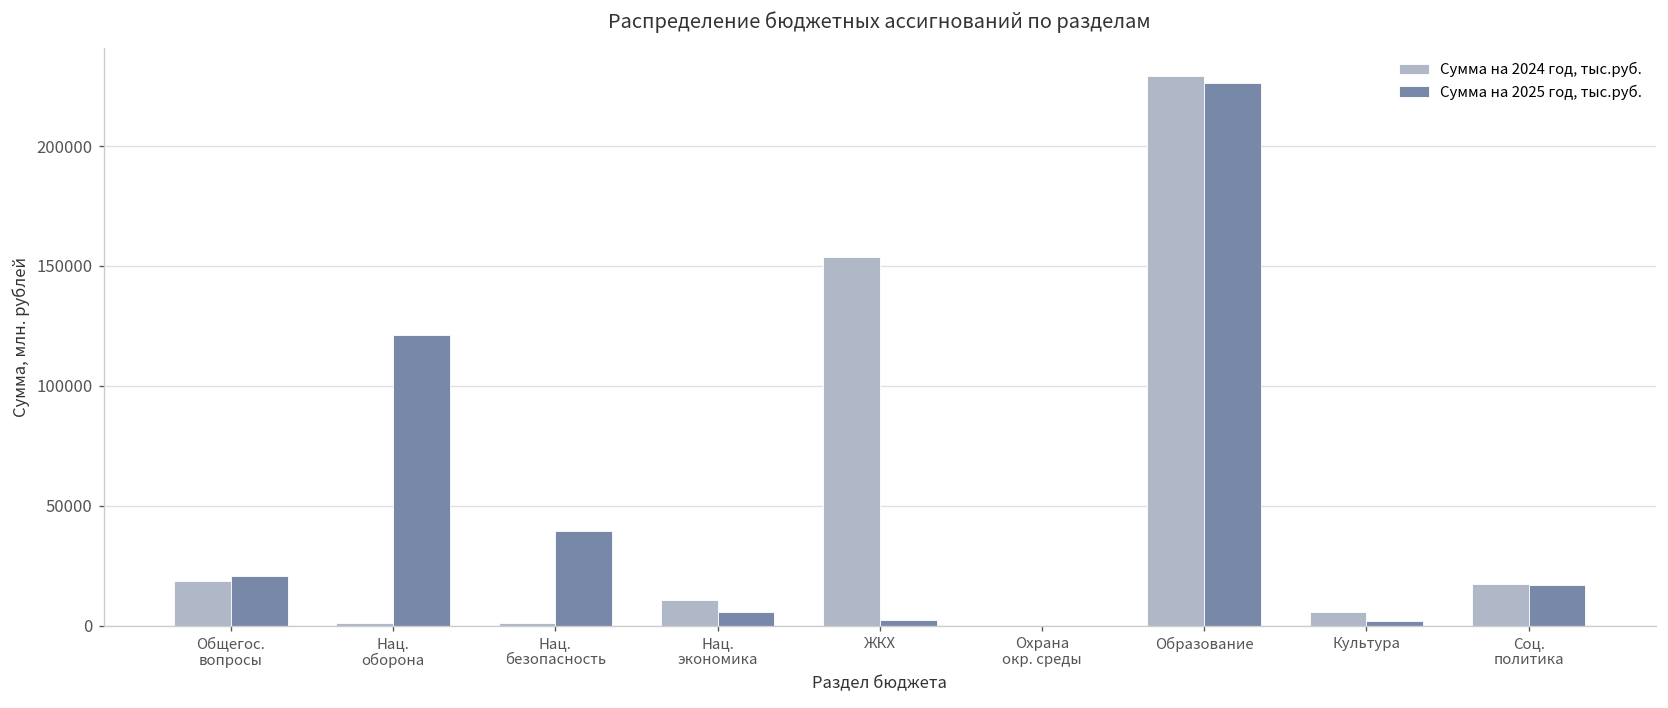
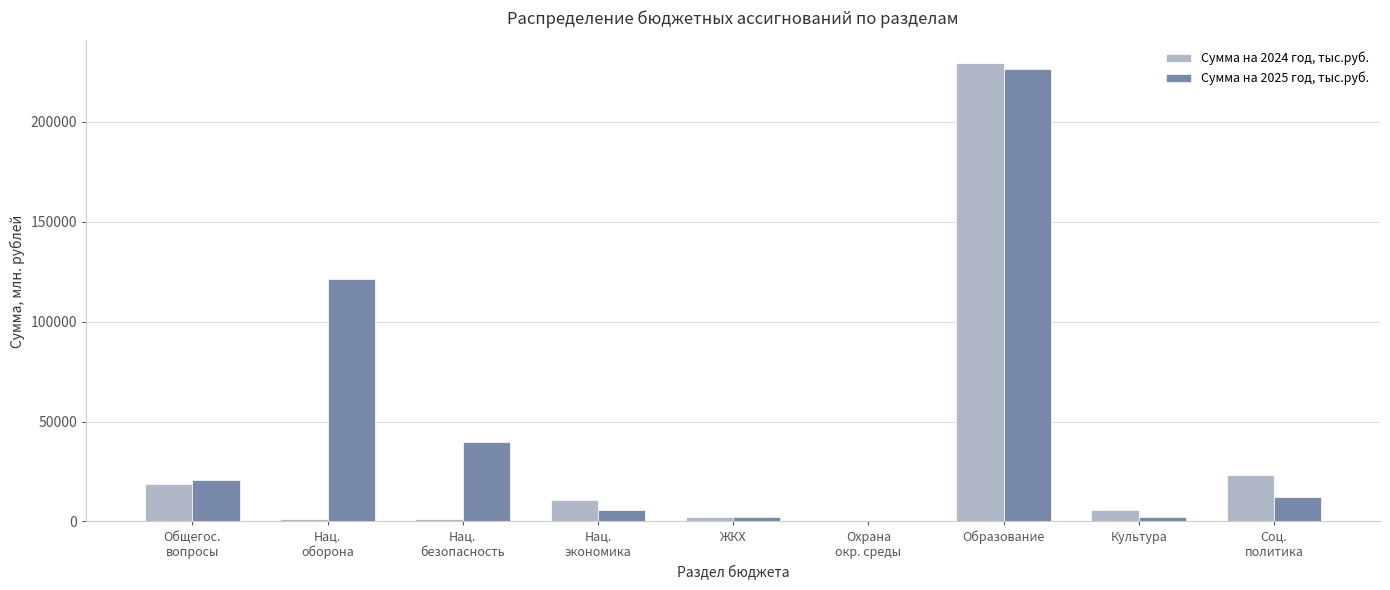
Сумма на 2024 год, тыс.руб., ЖКХ: 154000 -> 2000
Сумма на 2024 год, тыс.руб., Соц. политика: 17000 -> 23000
Сумма на 2025 год, тыс.руб., Соц. политика: 17000 -> 12000
